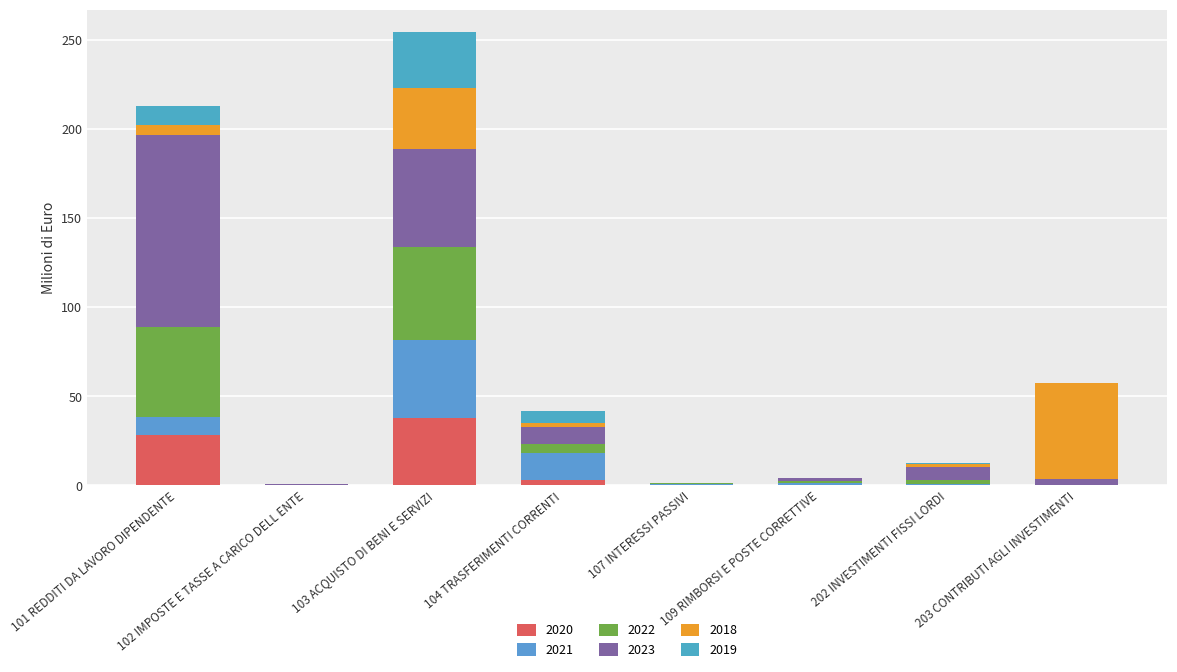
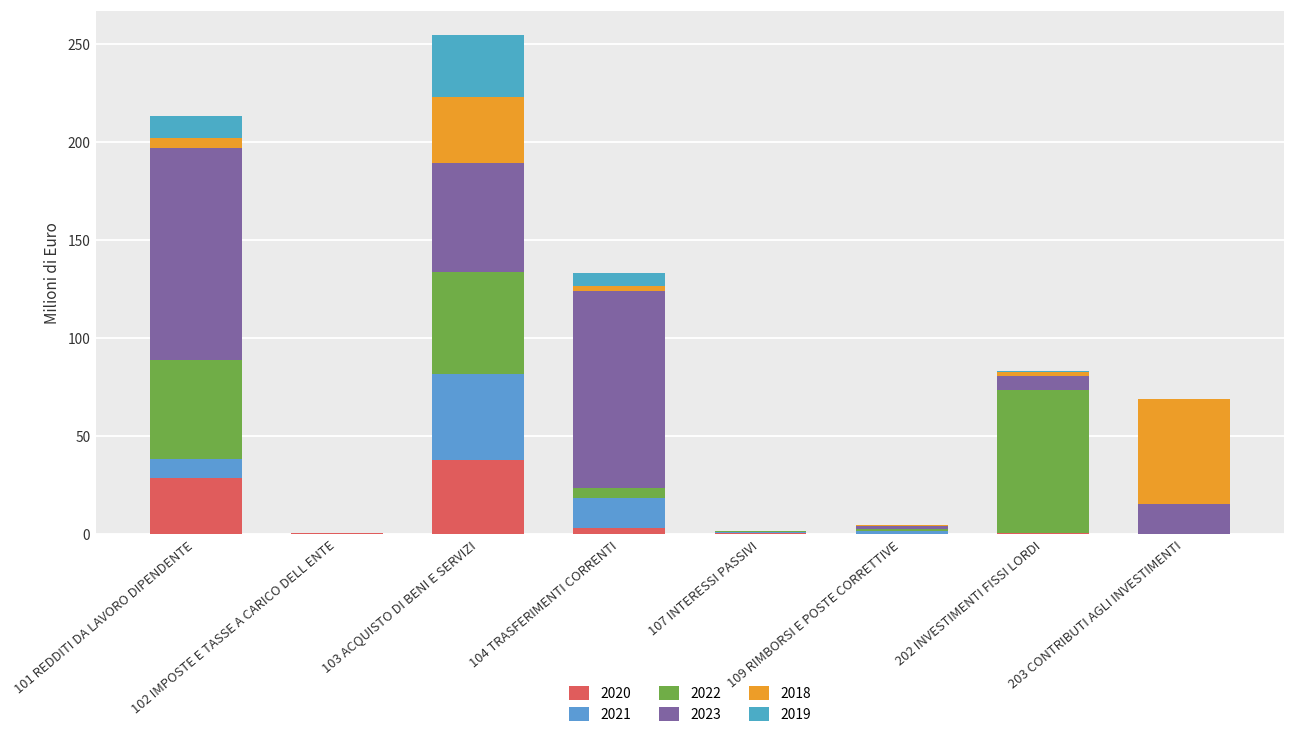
2023, 104 TRASFERIMENTI CORRENTI: 9 -> 101
2022, 202 INVESTIMENTI FISSI LORDI: 2 -> 73
2023, 203 CONTRIBUTI AGLI INVESTIMENTI: 4 -> 15
